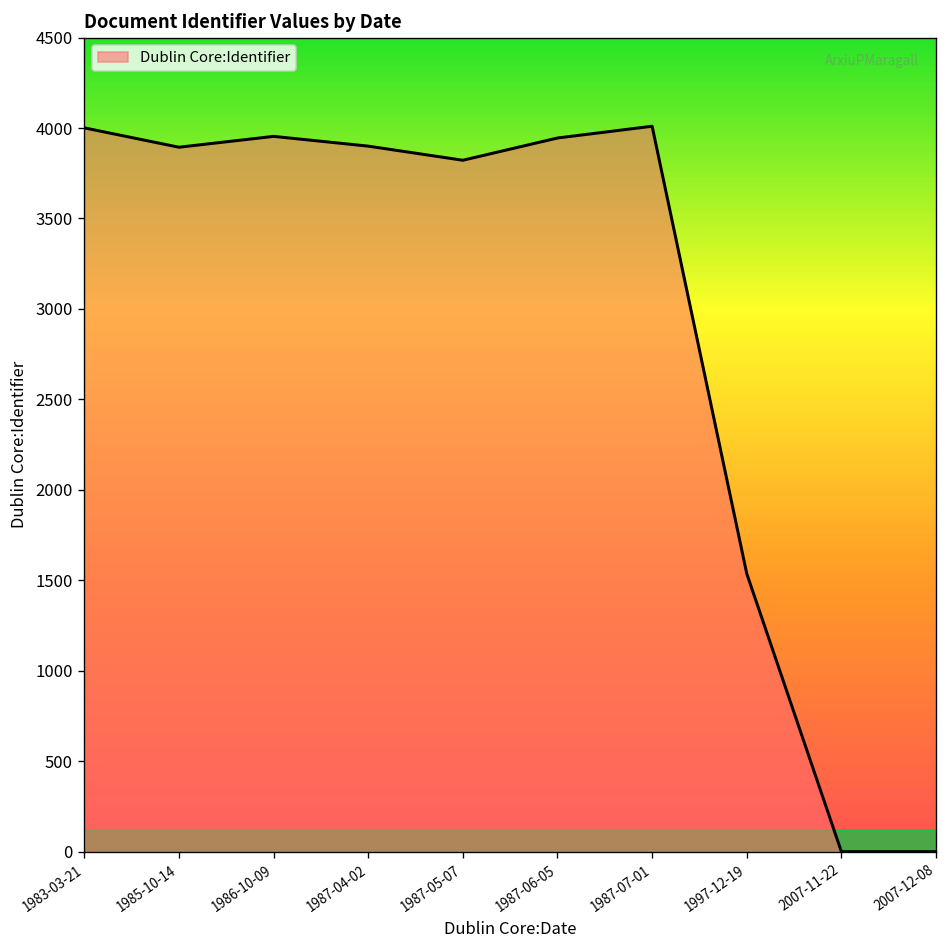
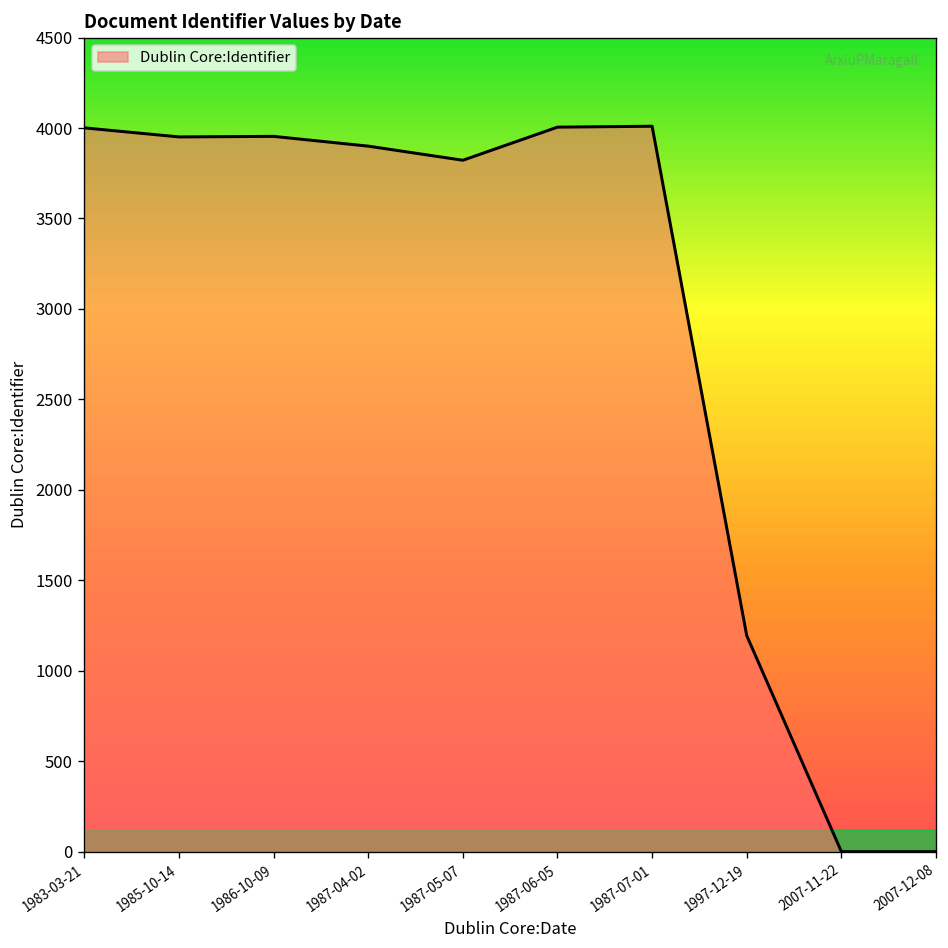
1985-10-14: 3890 -> 3950
1987-06-05: 3950 -> 4010
1997-12-19: 1540 -> 1190
